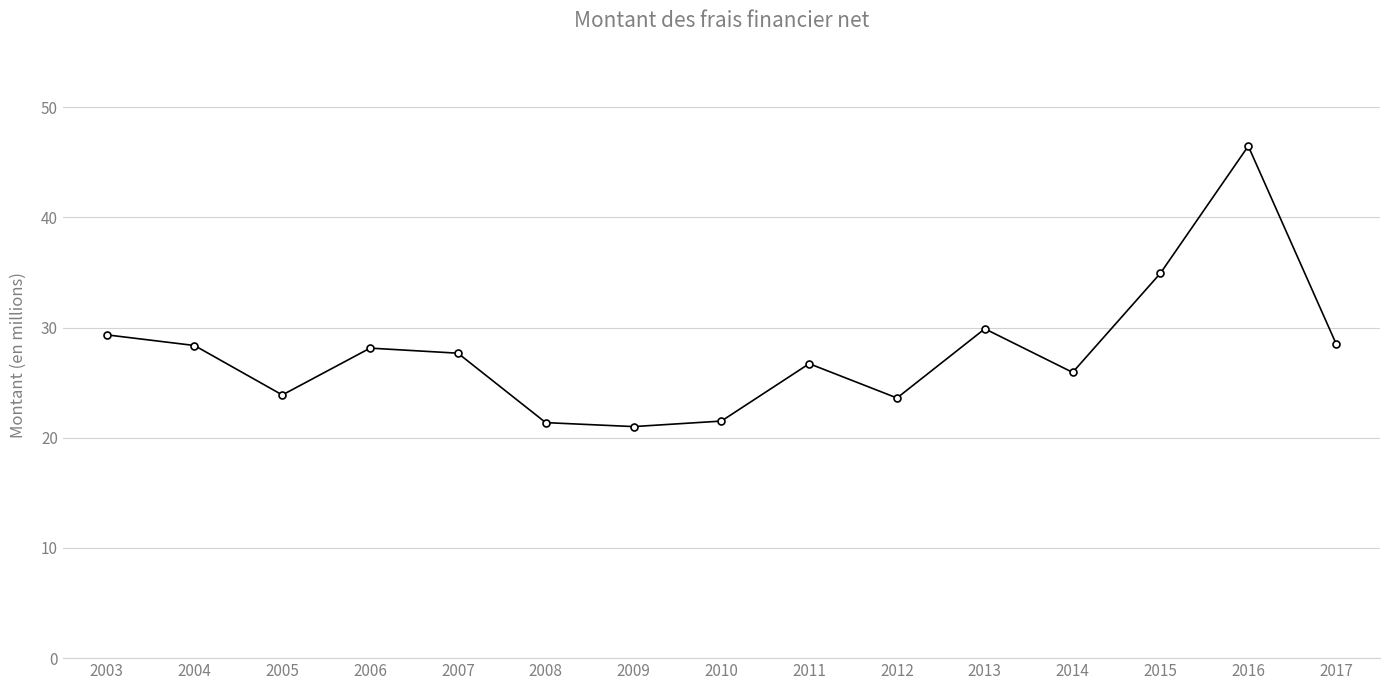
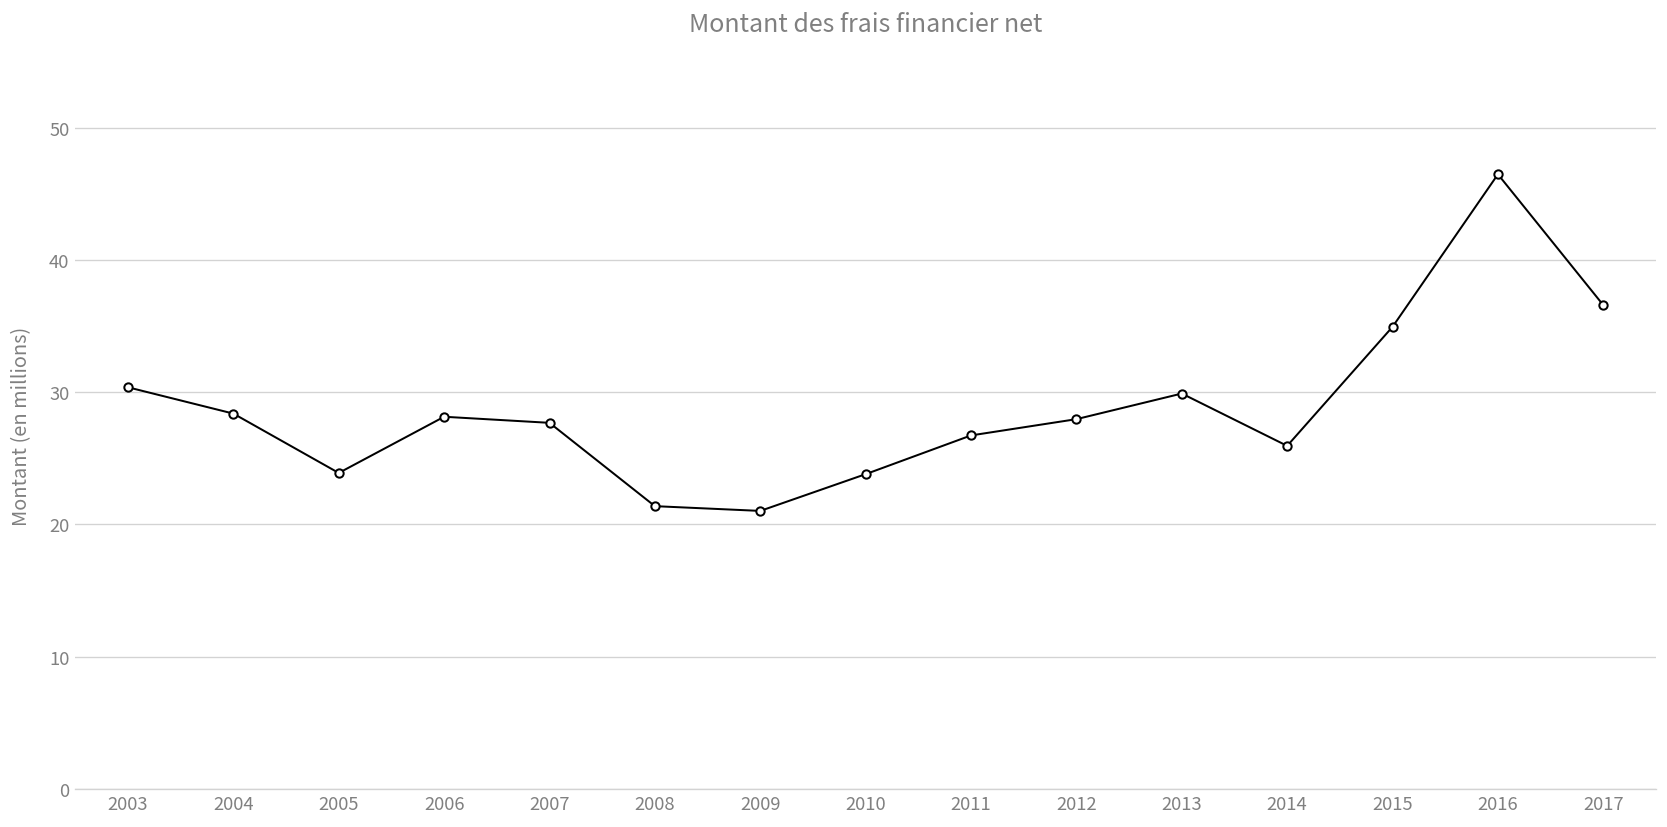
2003: 29.3 -> 30.4
2010: 21.5 -> 23.8
2012: 23.6 -> 27.9
2017: 28.5 -> 36.6
